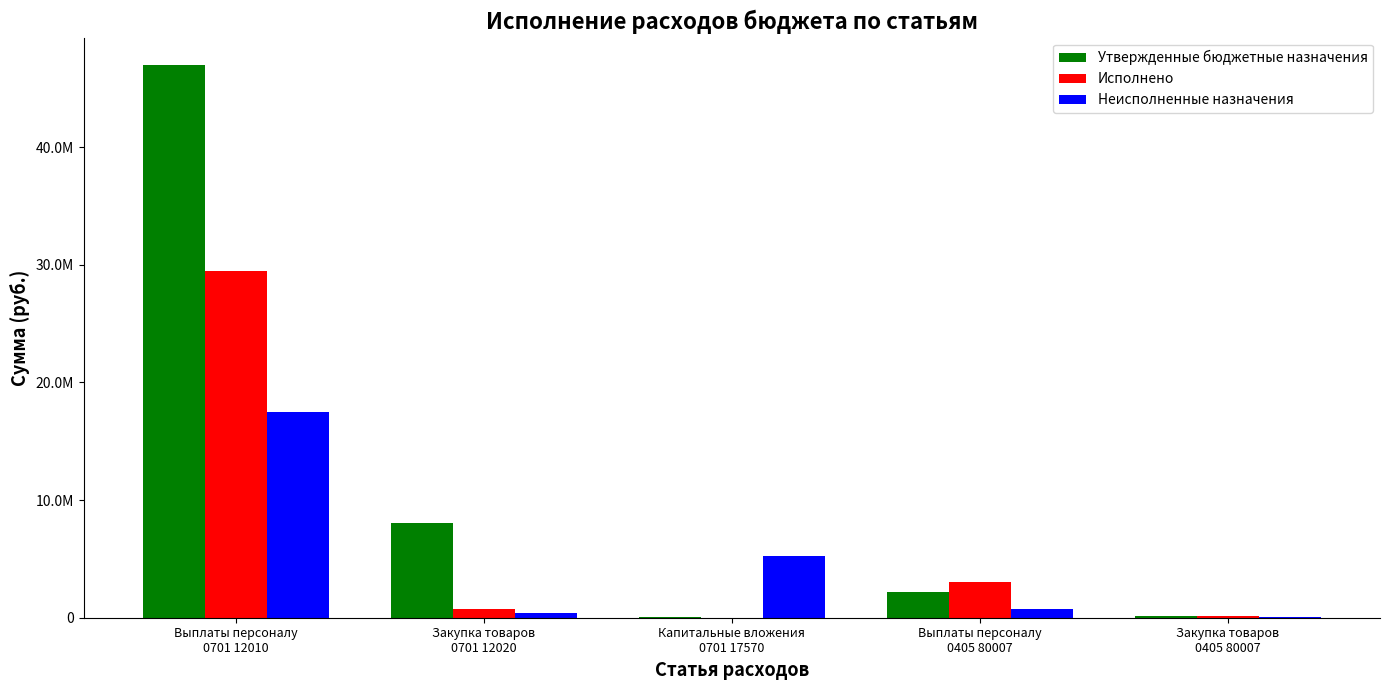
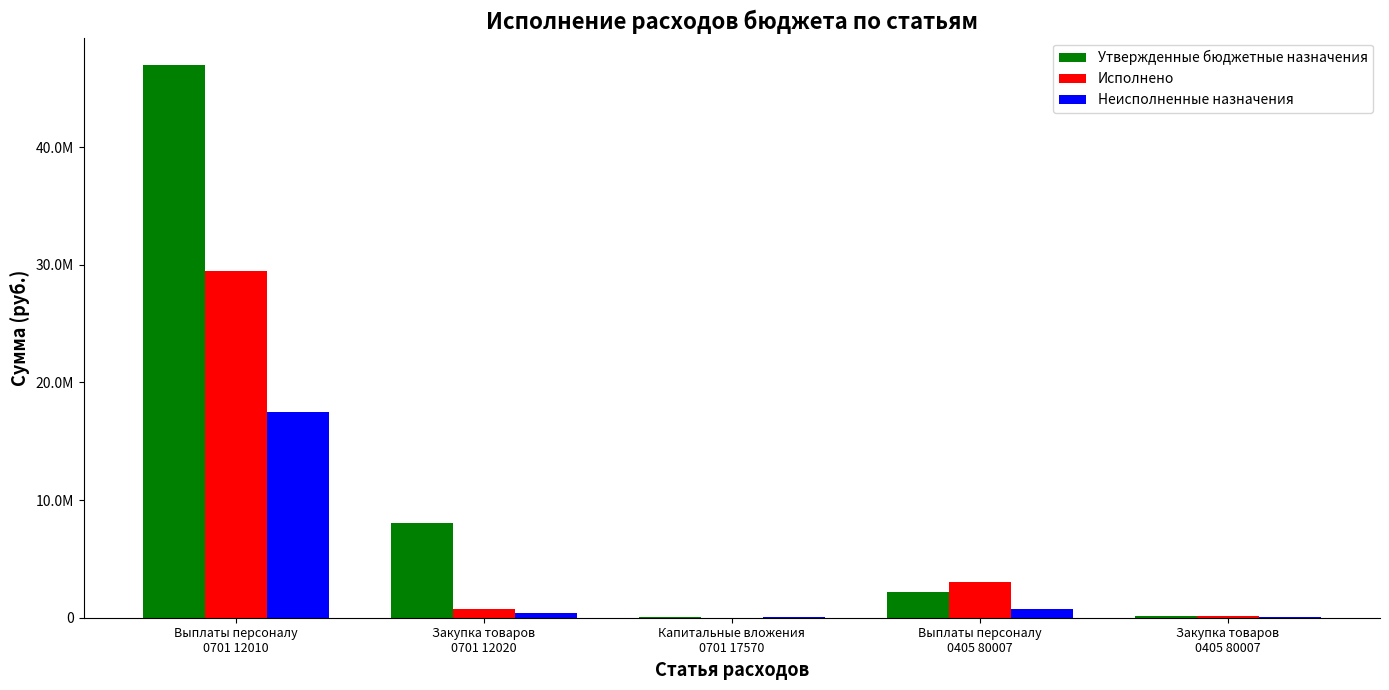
Неисполненные назначения, Капитальные вложения 0701 17570: 5200000 -> 100000
